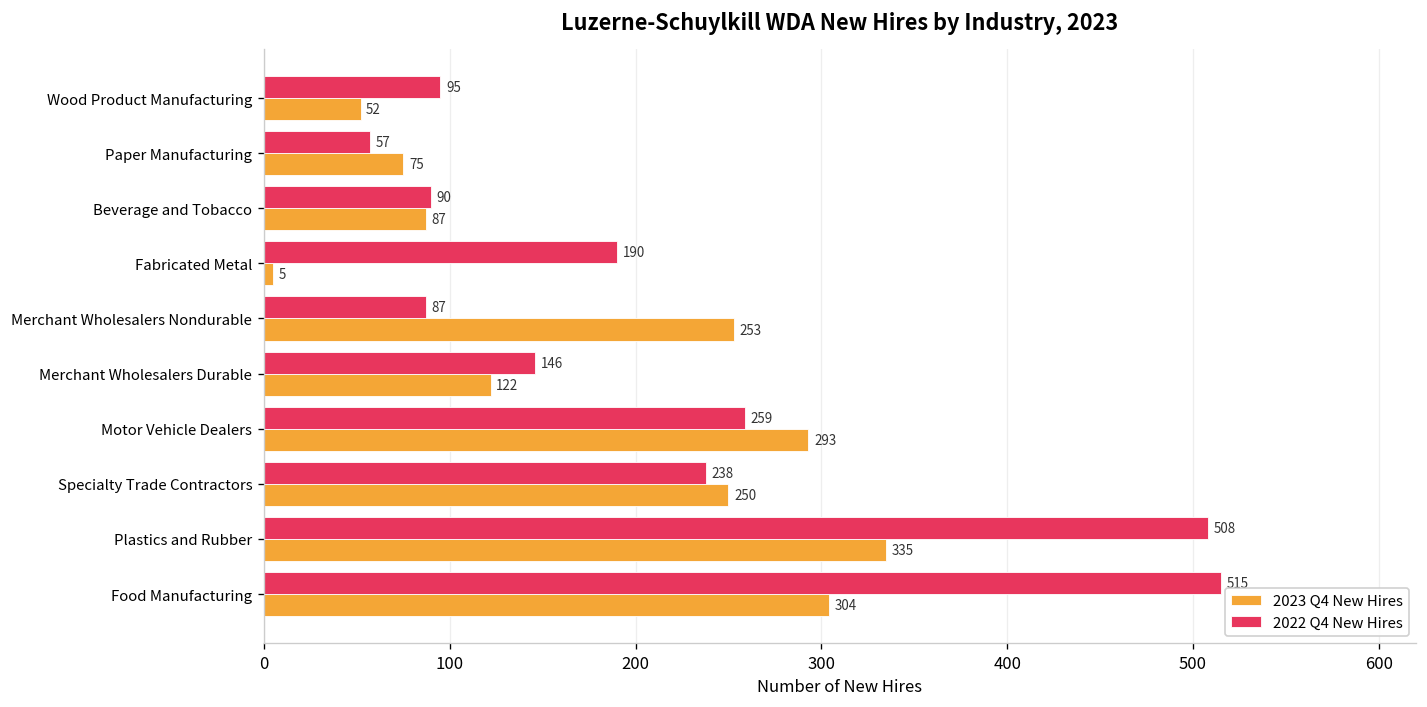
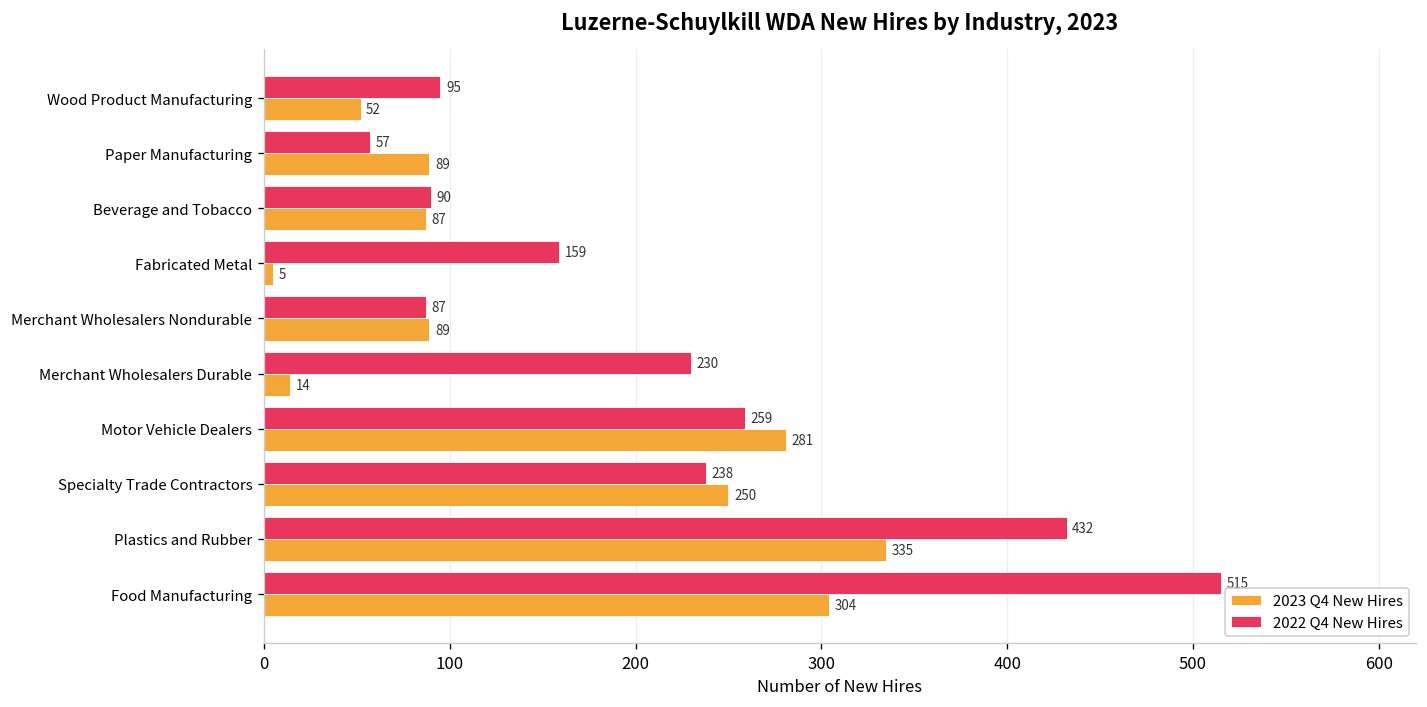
2023 Q4 New Hires, Paper Manufacturing: 75 -> 89
2022 Q4 New Hires, Fabricated Metal: 190 -> 159
2023 Q4 New Hires, Merchant Wholesalers Nondurable: 253 -> 89
2022 Q4 New Hires, Merchant Wholesalers Durable: 146 -> 230
2023 Q4 New Hires, Merchant Wholesalers Durable: 122 -> 14
2023 Q4 New Hires, Motor Vehicle Dealers: 293 -> 281
2022 Q4 New Hires, Plastics and Rubber: 508 -> 432
